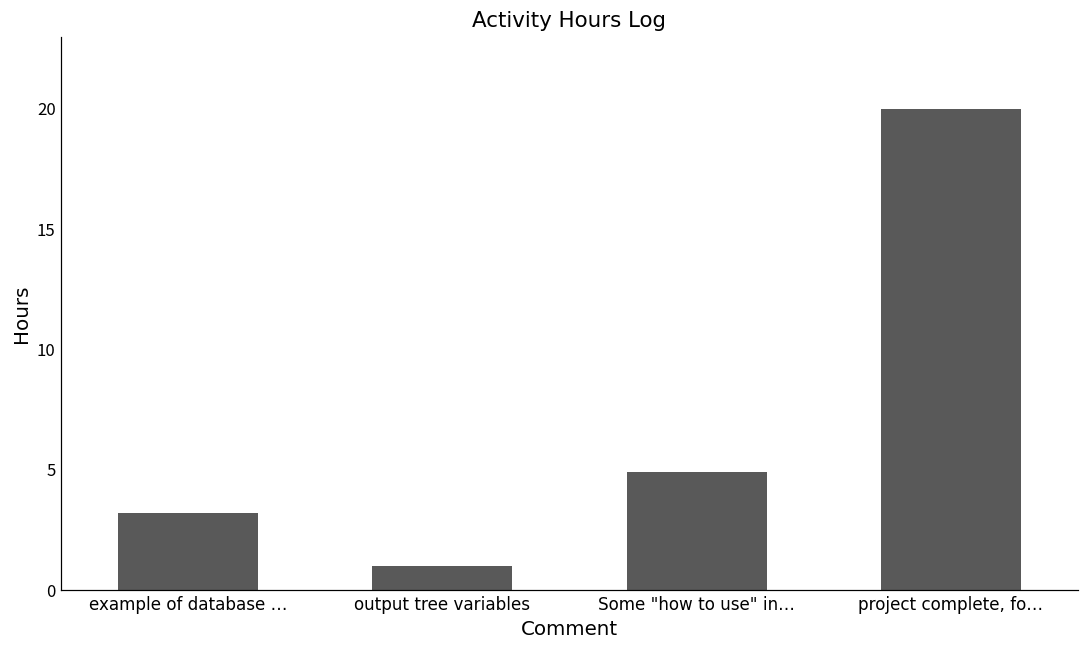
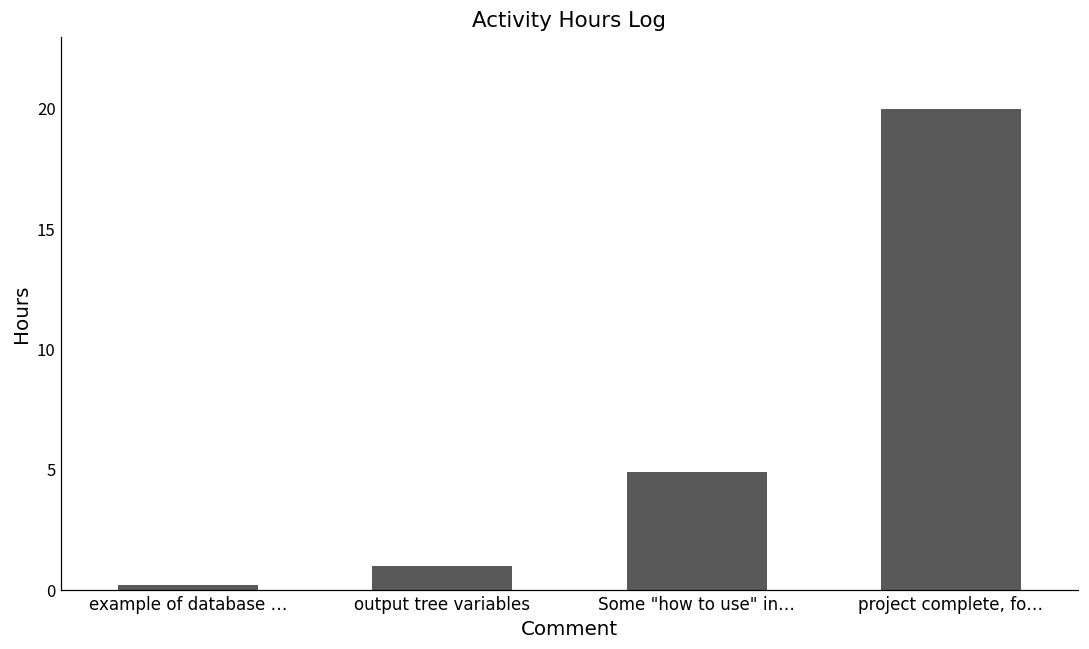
example of database …: 3.2 -> 0.2
